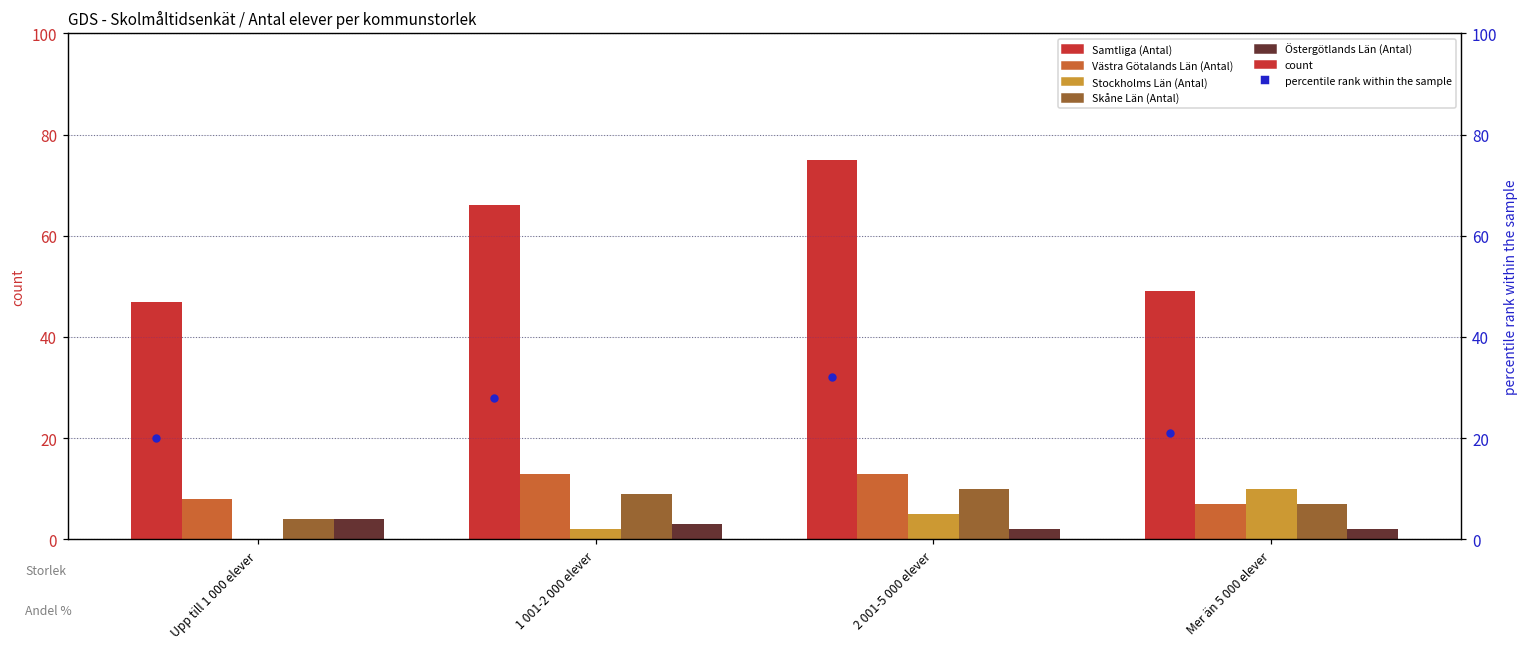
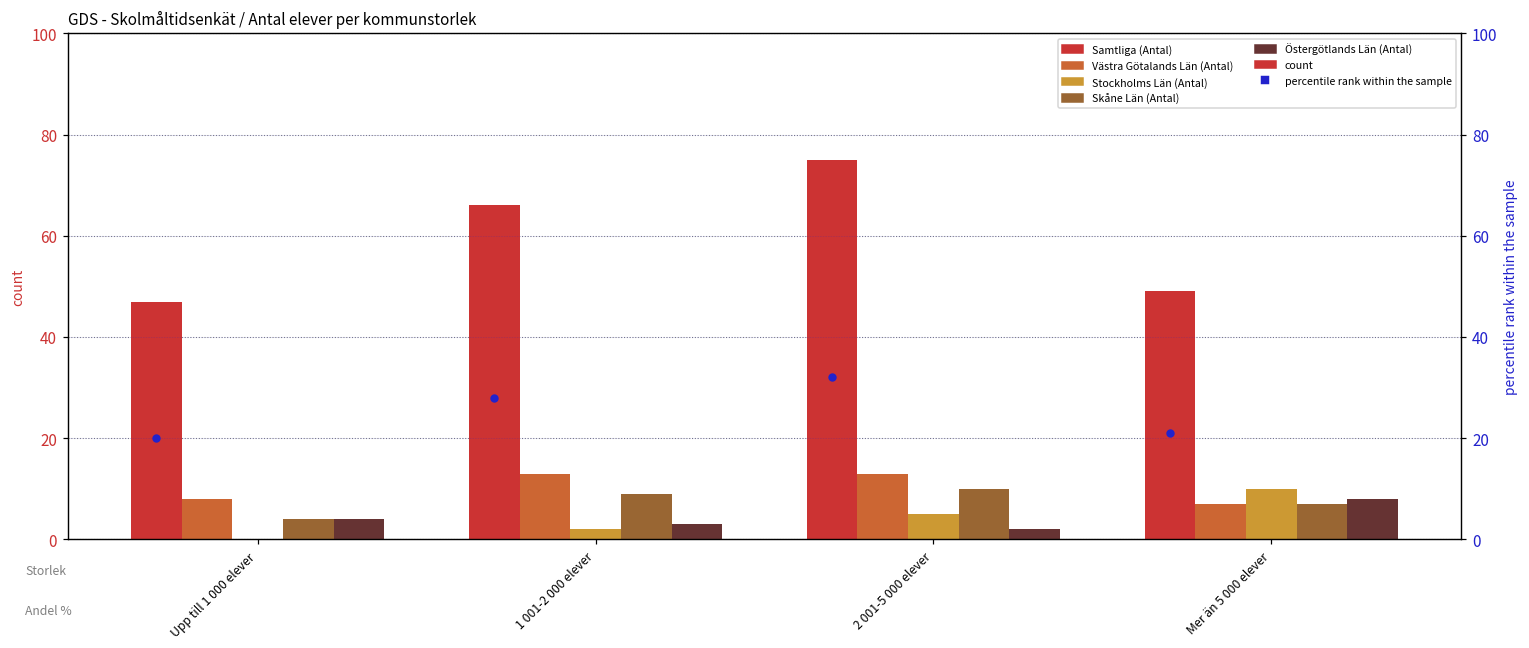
Östergötlands Län (Antal), Mer än 5 000 elever: 2 -> 8
